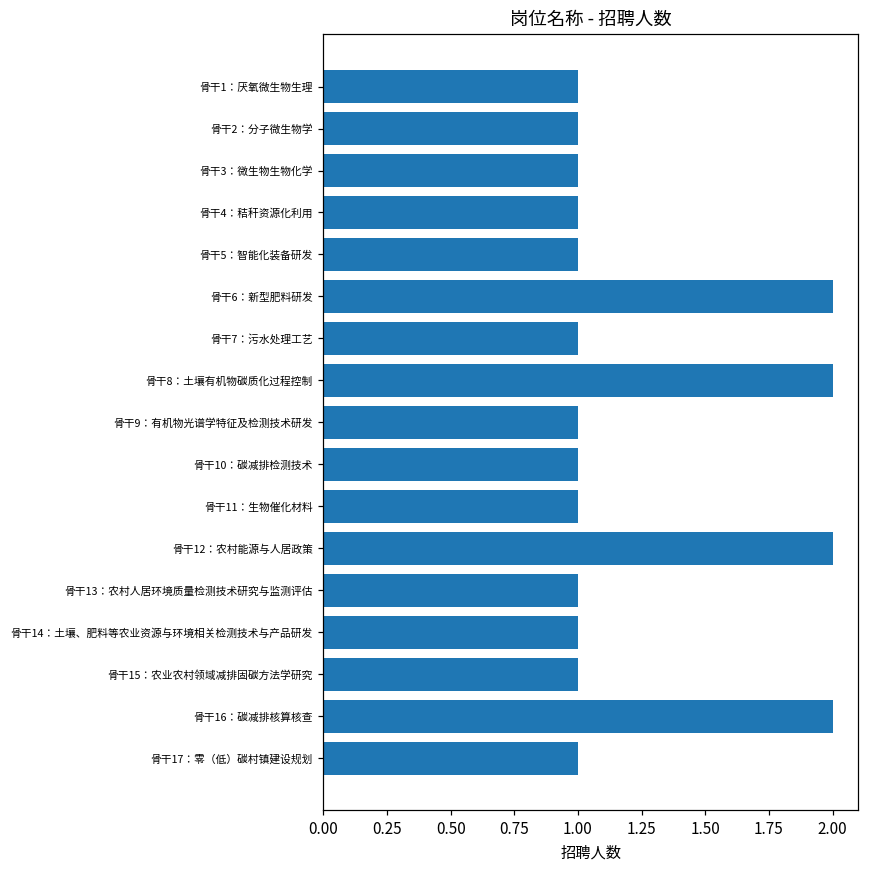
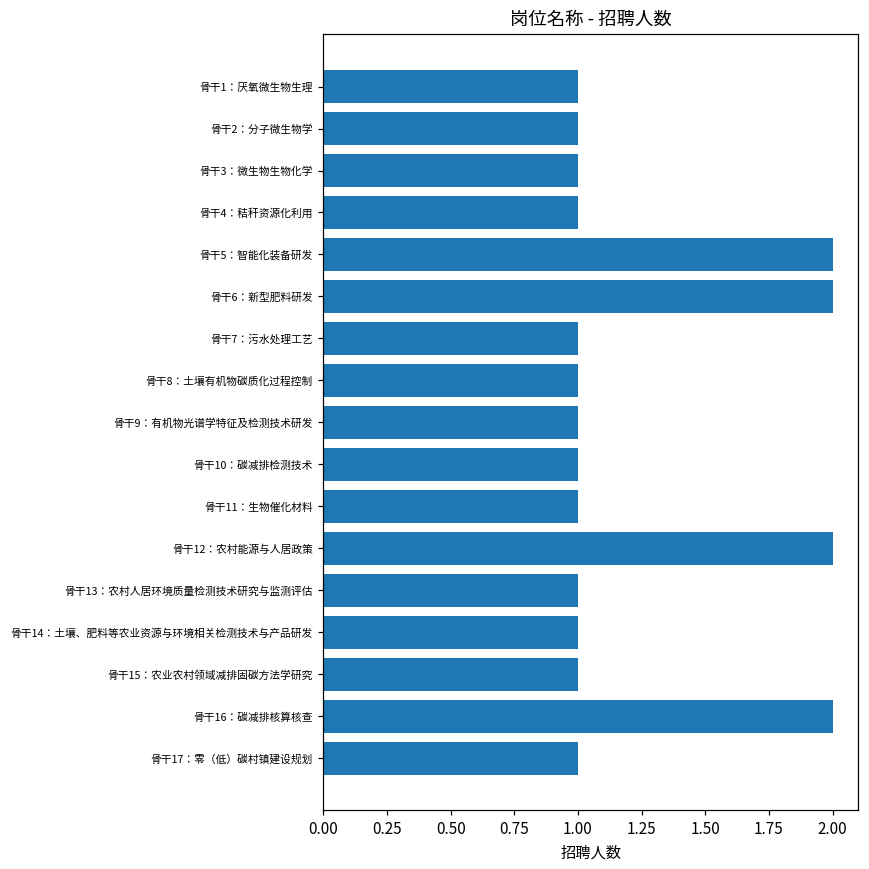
骨干5：智能化装备研发: 1 -> 2
骨干8：土壤有机物碳质化过程控制: 2 -> 1
